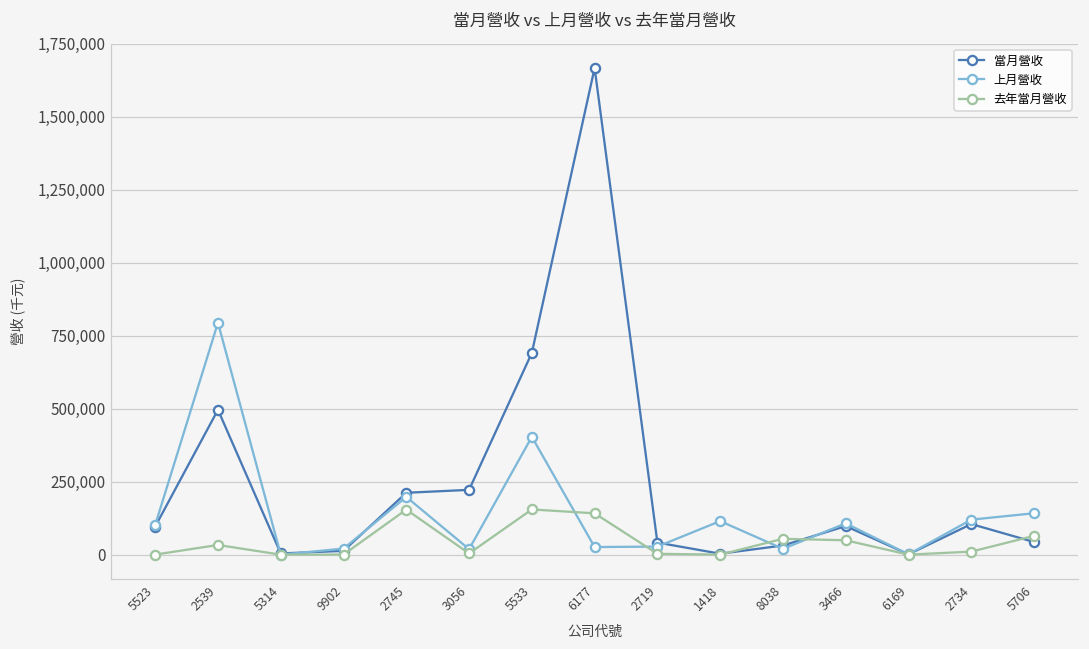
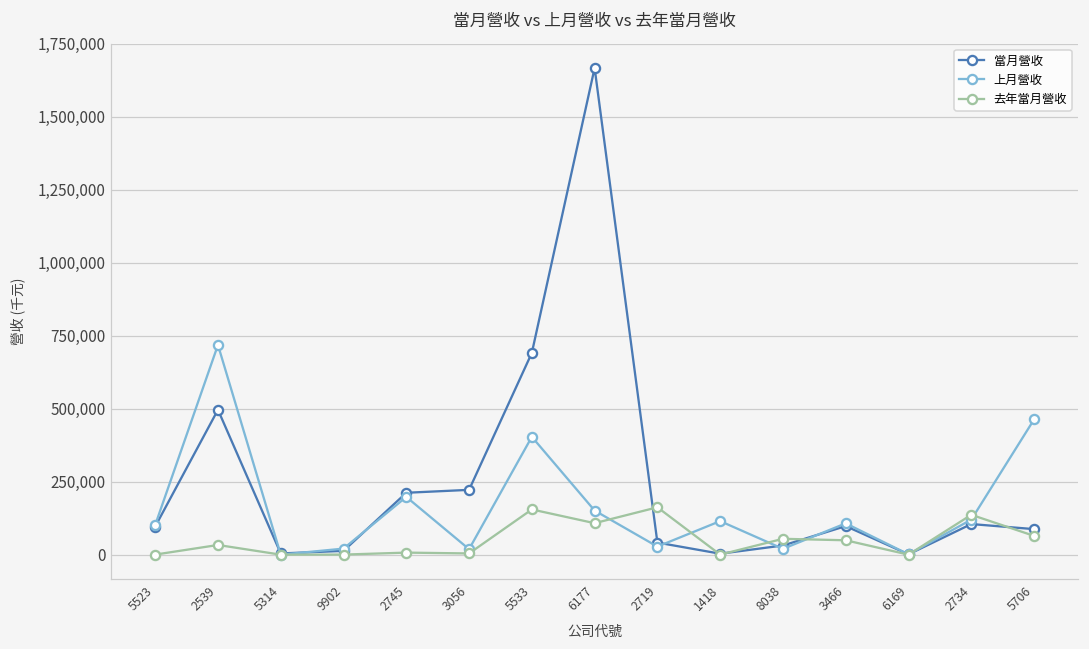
上月營收, 2539: 790,000 -> 720,000
去年當月營收, 2745: 150,000 -> 10,000
上月營收, 6177: 30,000 -> 150,000
去年當月營收, 6177: 140,000 -> 110,000
去年當月營收, 2719: 0 -> 160,000
去年當月營收, 2734: 10,000 -> 140,000
當月營收, 5706: 40,000 -> 90,000
上月營收, 5706: 140,000 -> 460,000
